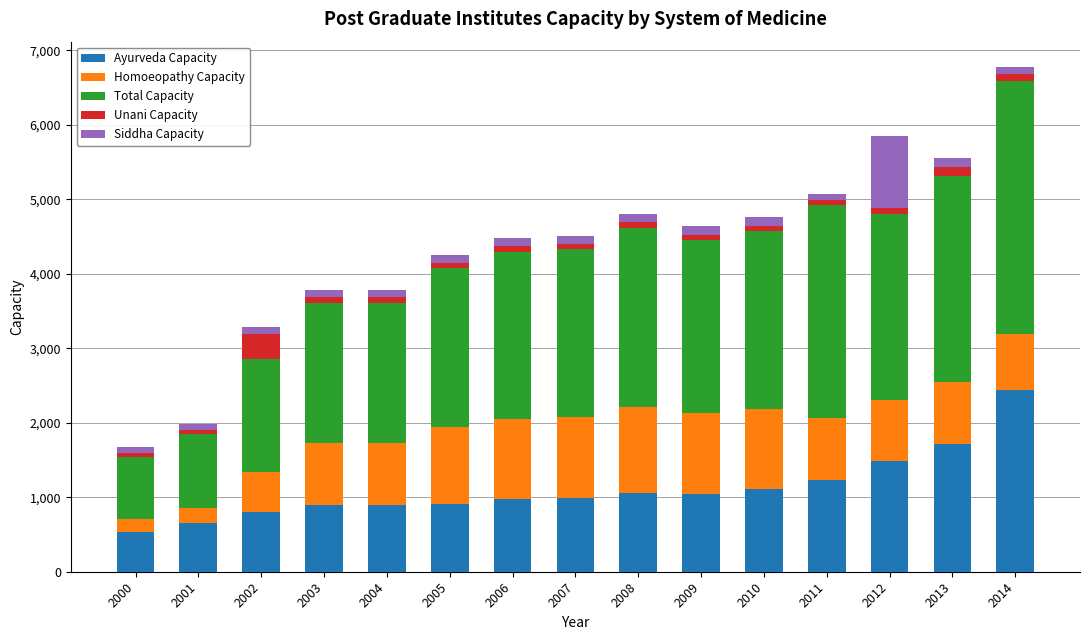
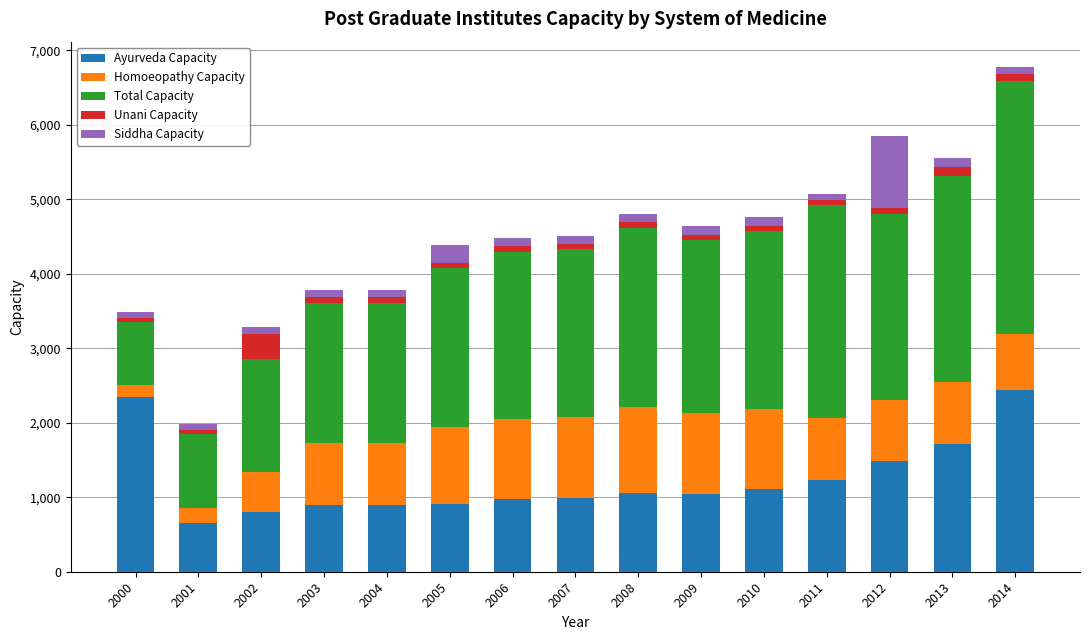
Ayurveda Capacity, 2000: 500 -> 2,300
Siddha Capacity, 2005: 100 -> 200
